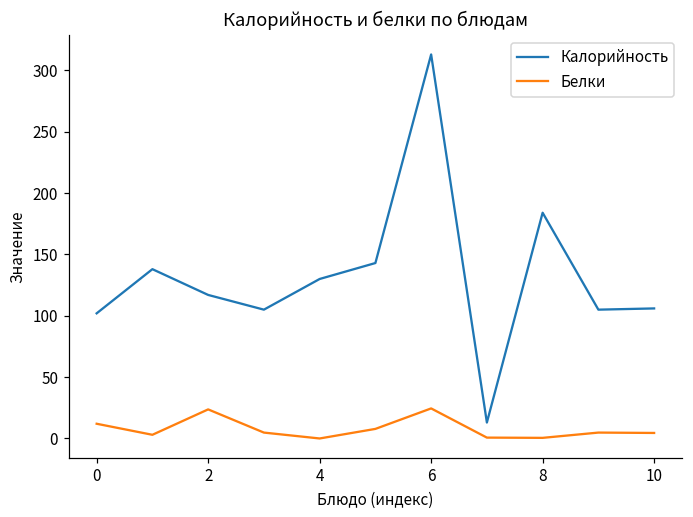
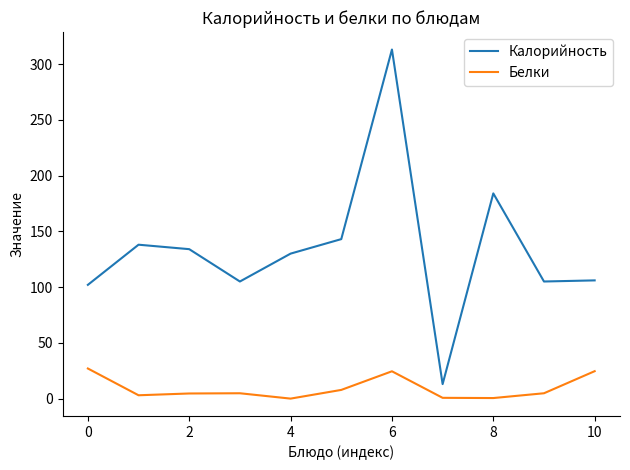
Белки, 0: 12 -> 27
Калорийность, 2: 117 -> 134
Белки, 2: 24 -> 5
Белки, 10: 5 -> 25
